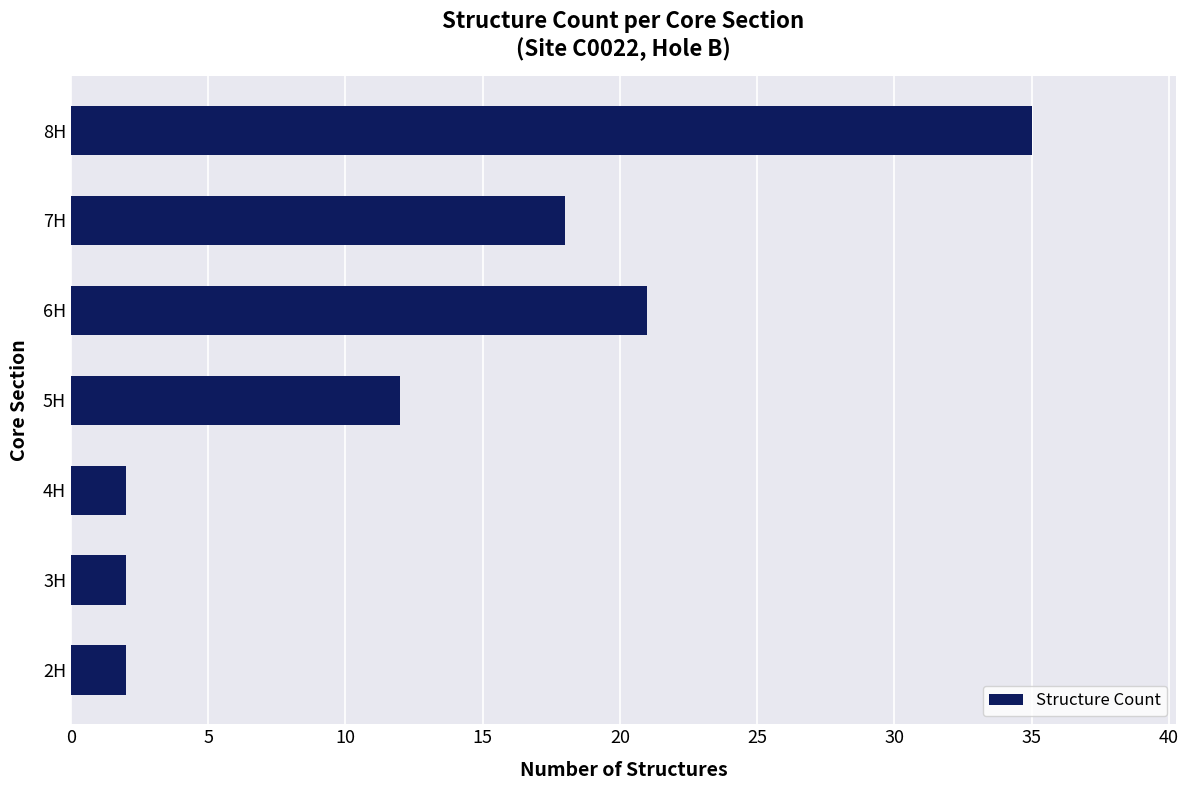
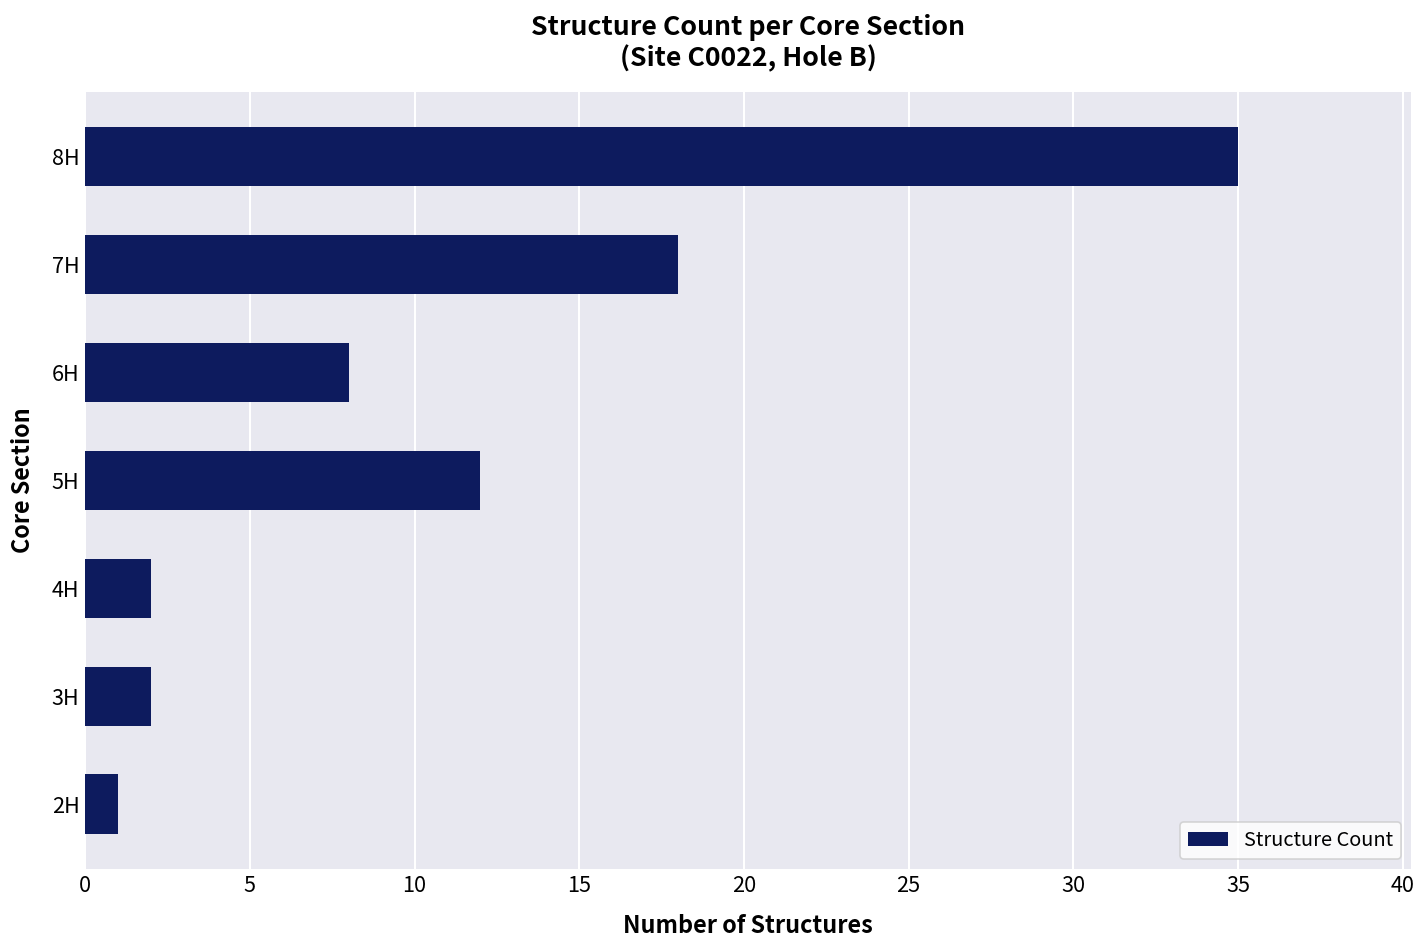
6H: 21 -> 8
2H: 2 -> 1
